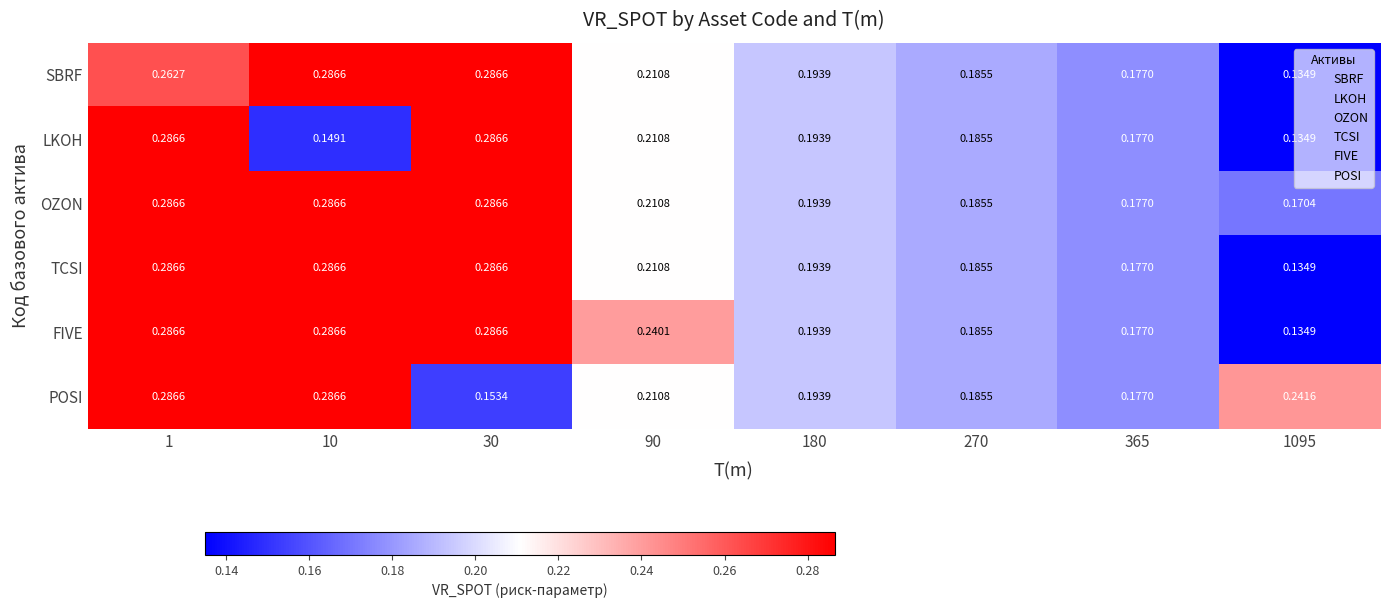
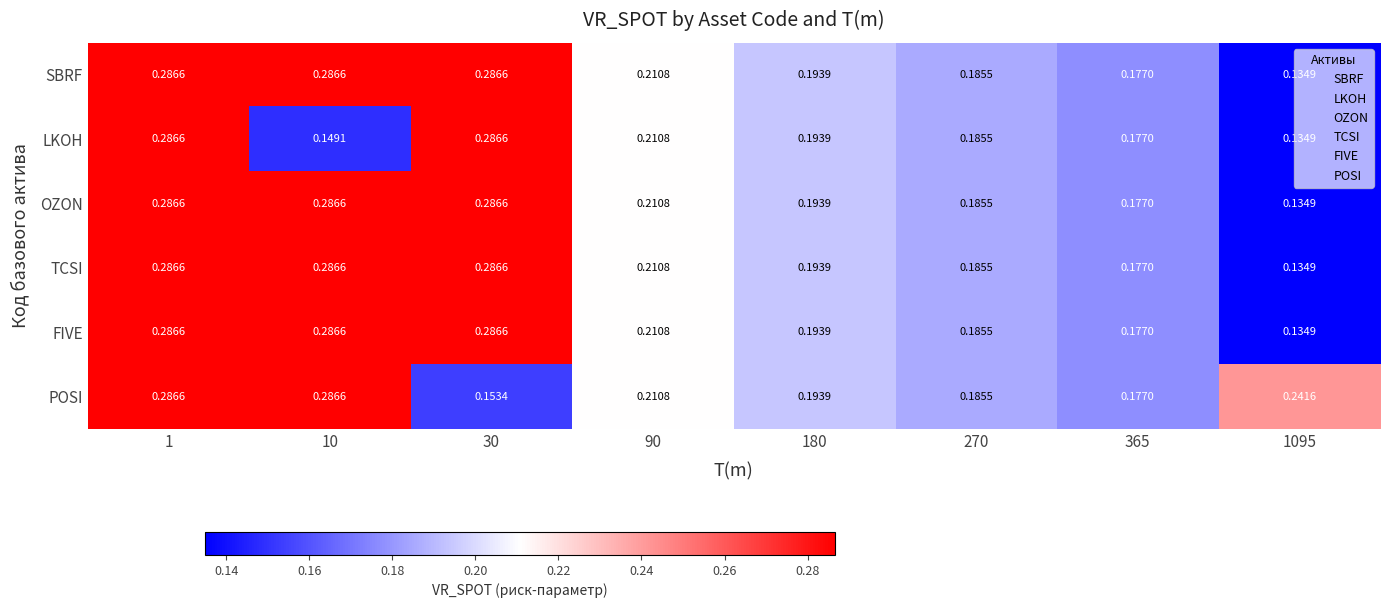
SBRF, 1: 0.2627 -> 0.2866
OZON, 1095: 0.1704 -> 0.1349
FIVE, 90: 0.2401 -> 0.2108
